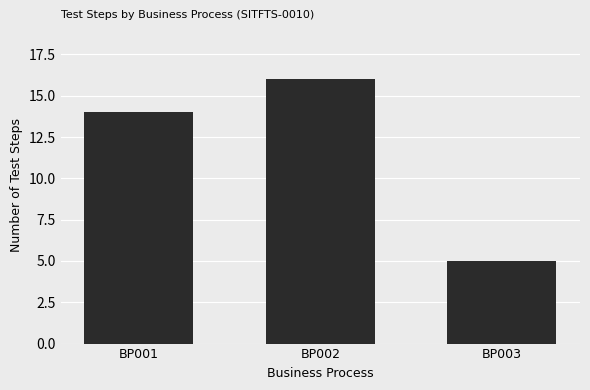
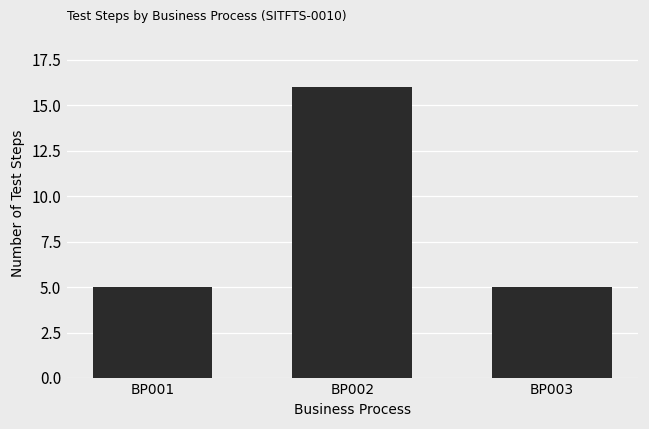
BP001: 14 -> 5
